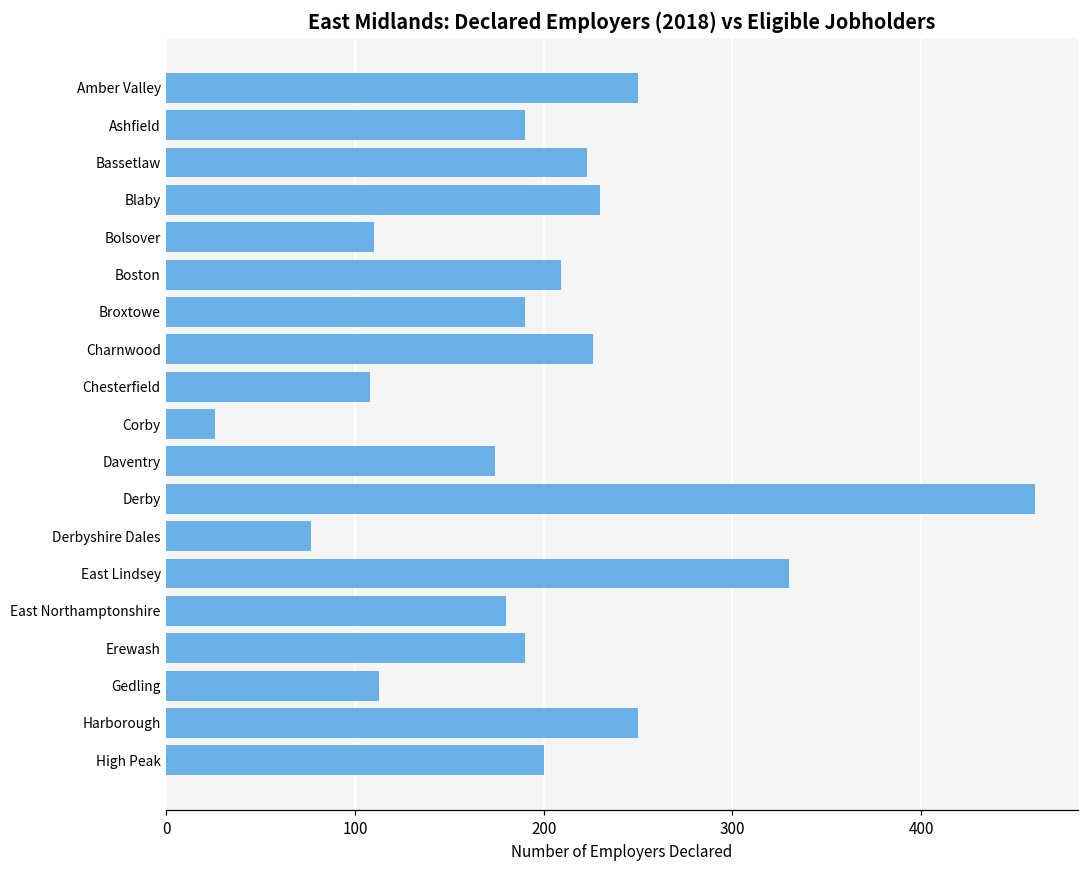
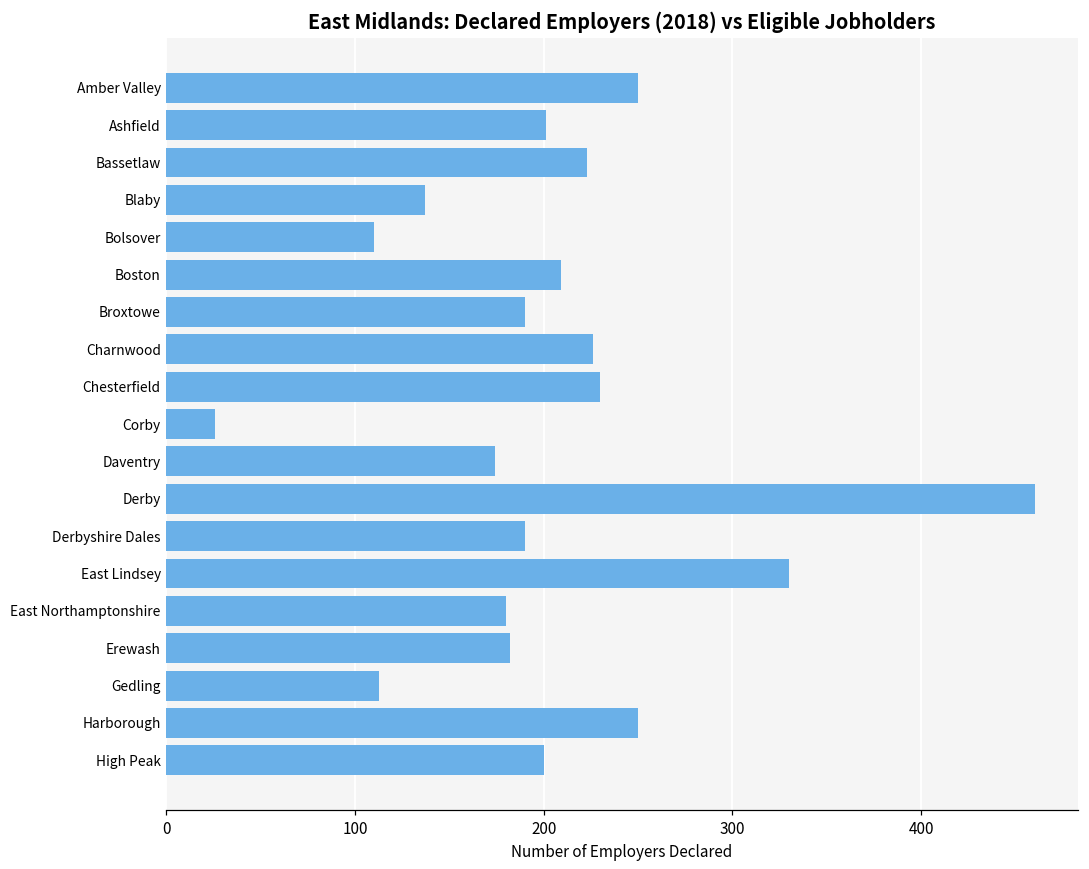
Ashfield: 190 -> 201
Blaby: 230 -> 137
Chesterfield: 108 -> 230
Derbyshire Dales: 77 -> 190
Erewash: 190 -> 182
